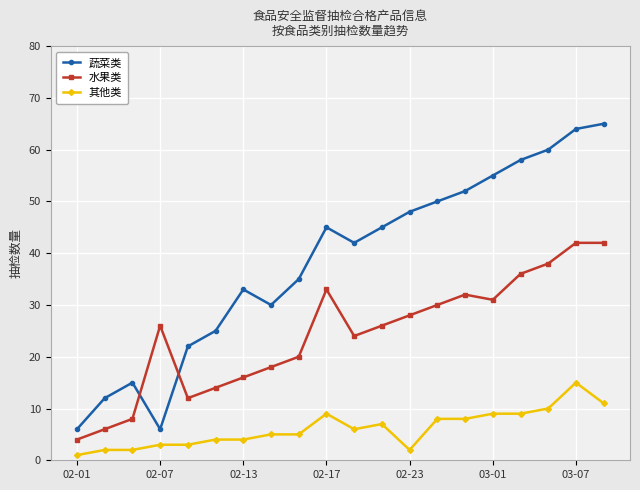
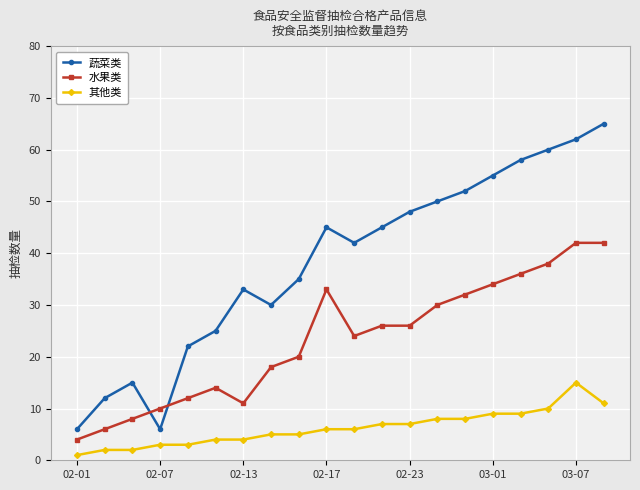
水果类, 02-07: 26 -> 10
水果类, 02-13: 16 -> 11
其他类, 02-17: 9 -> 6
水果类, 02-23: 28 -> 26
其他类, 02-23: 2 -> 7
水果类, 03-01: 31 -> 34
蔬菜类, 03-07: 64 -> 62
